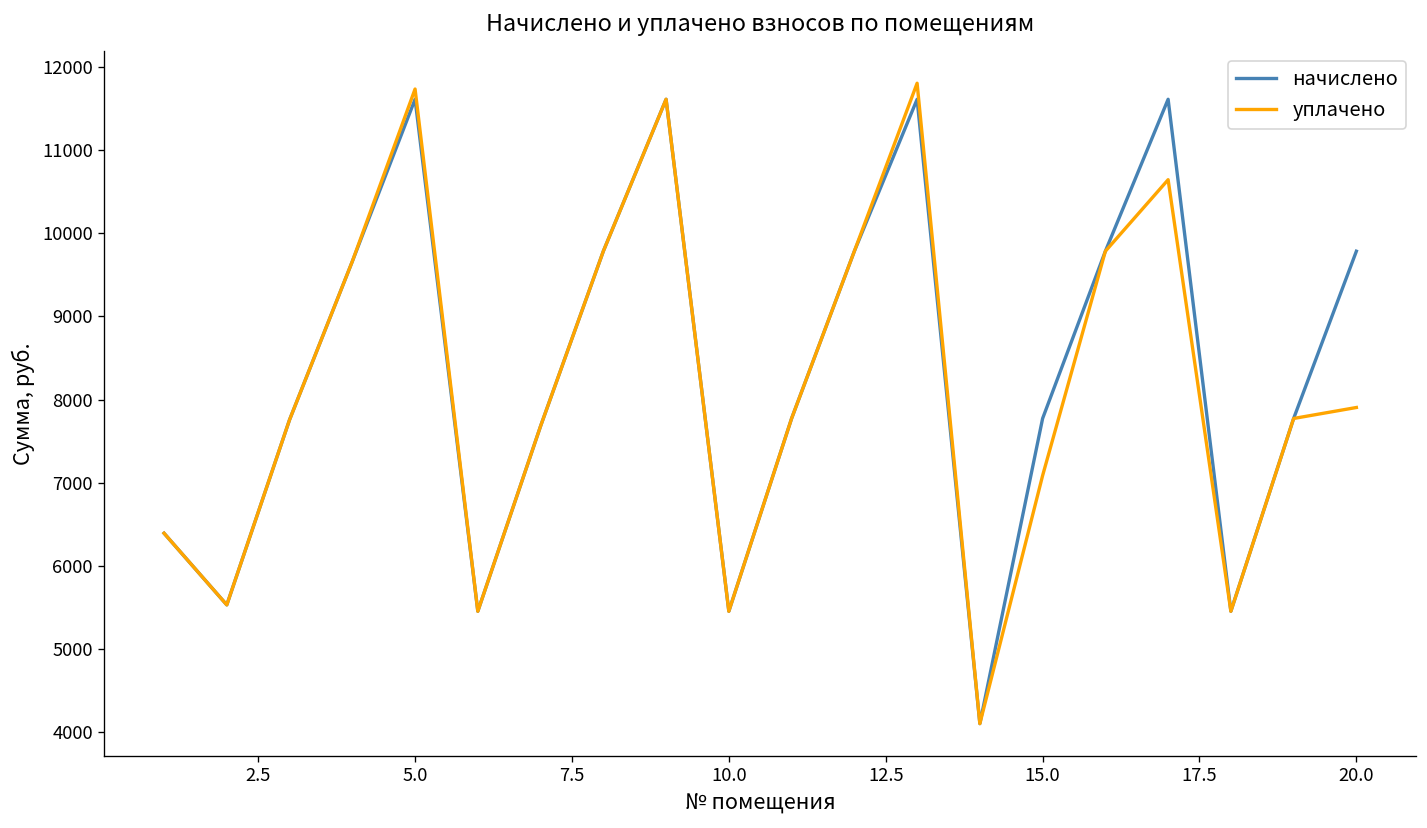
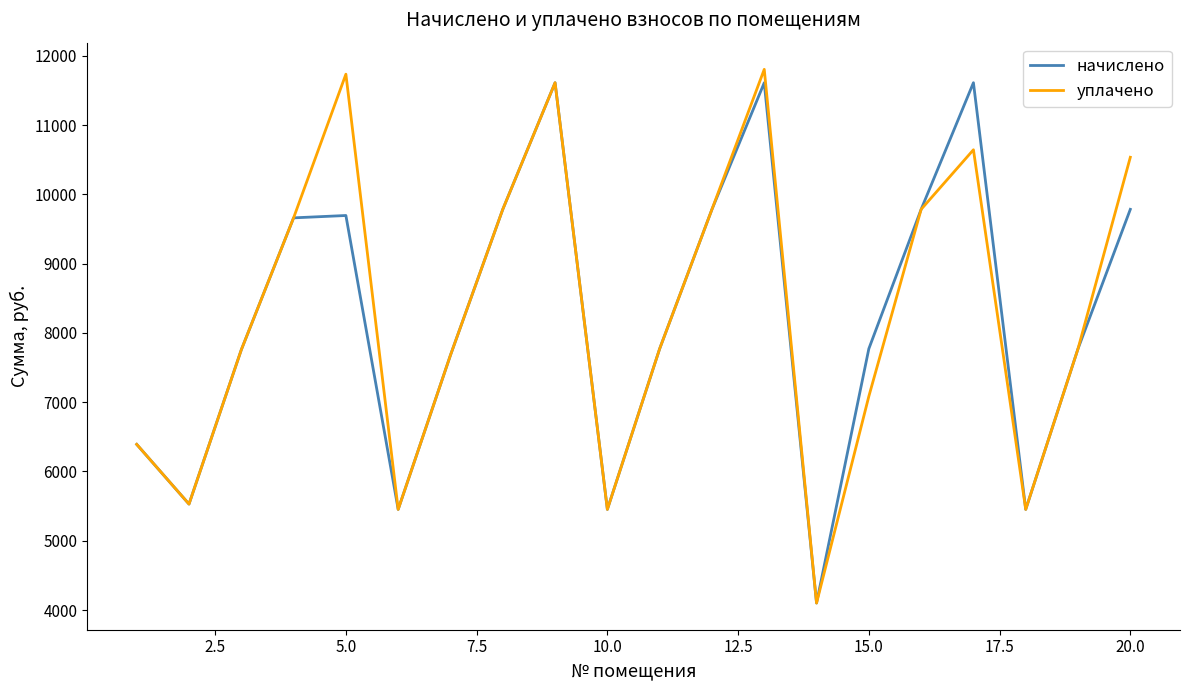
начислено, 5.0: 11600 -> 9700
уплачено, 20.0: 7900 -> 10500
